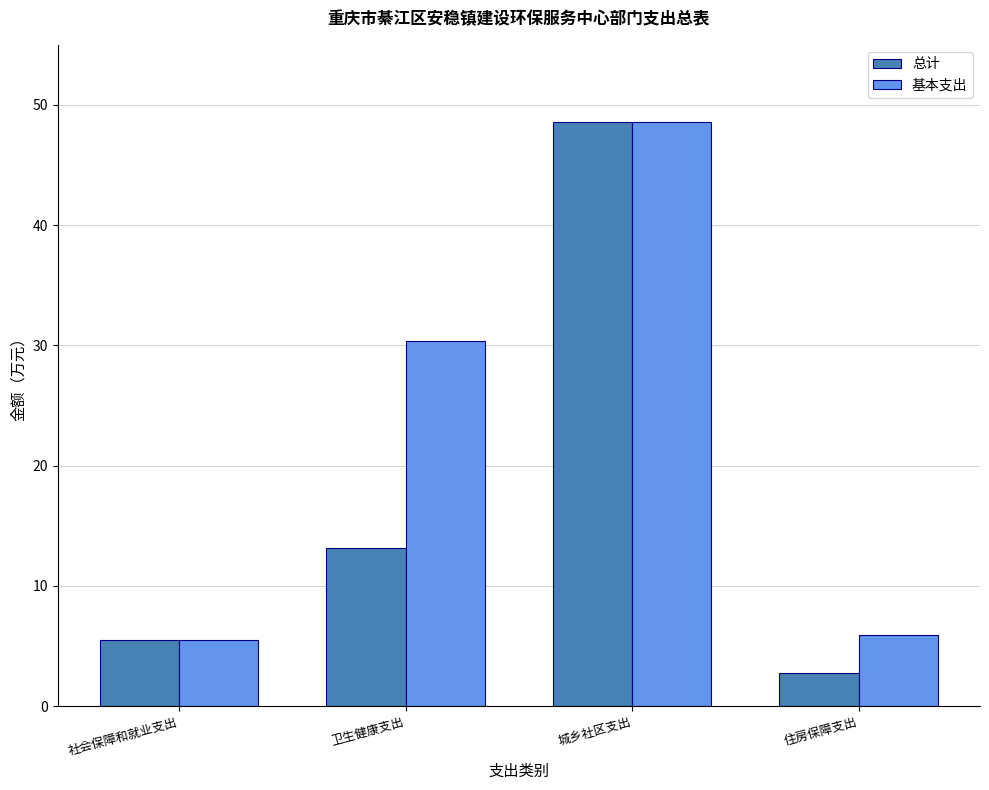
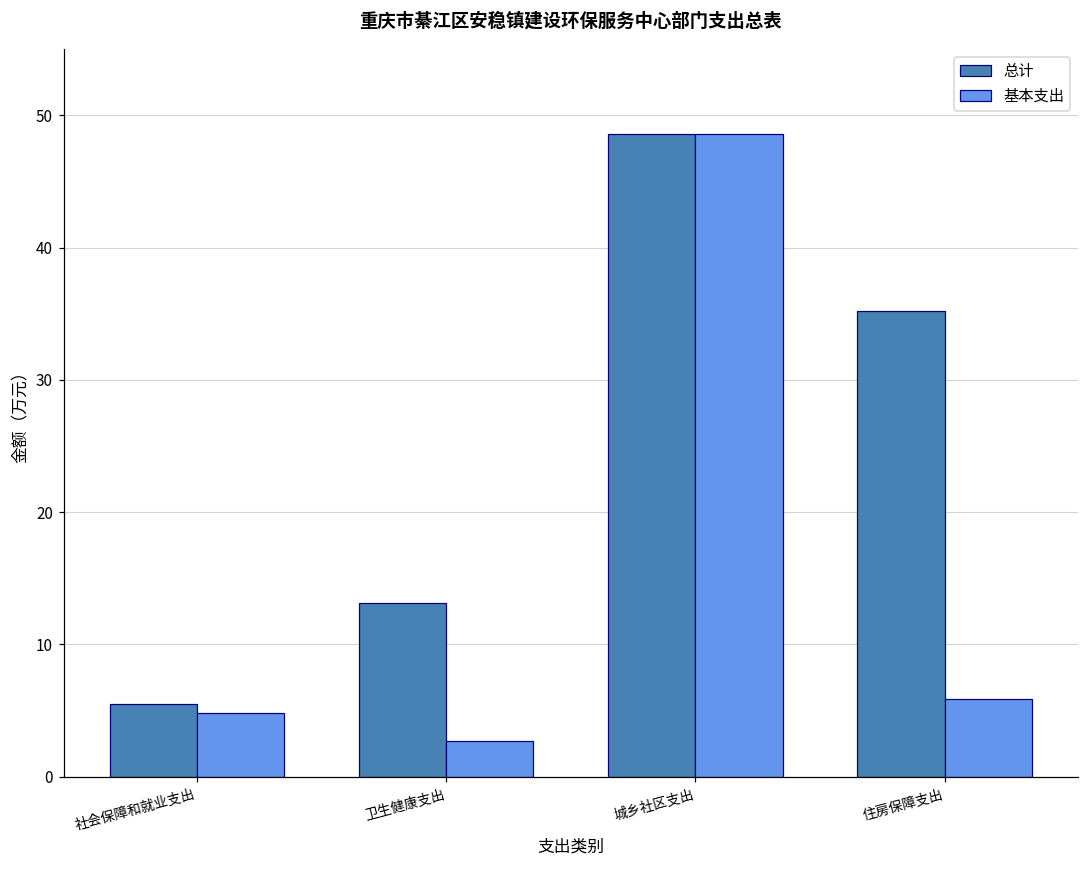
基本支出, 社会保障和就业支出: 5.5 -> 4.8
基本支出, 卫生健康支出: 30.4 -> 2.7
总计, 住房保障支出: 2.8 -> 35.2
